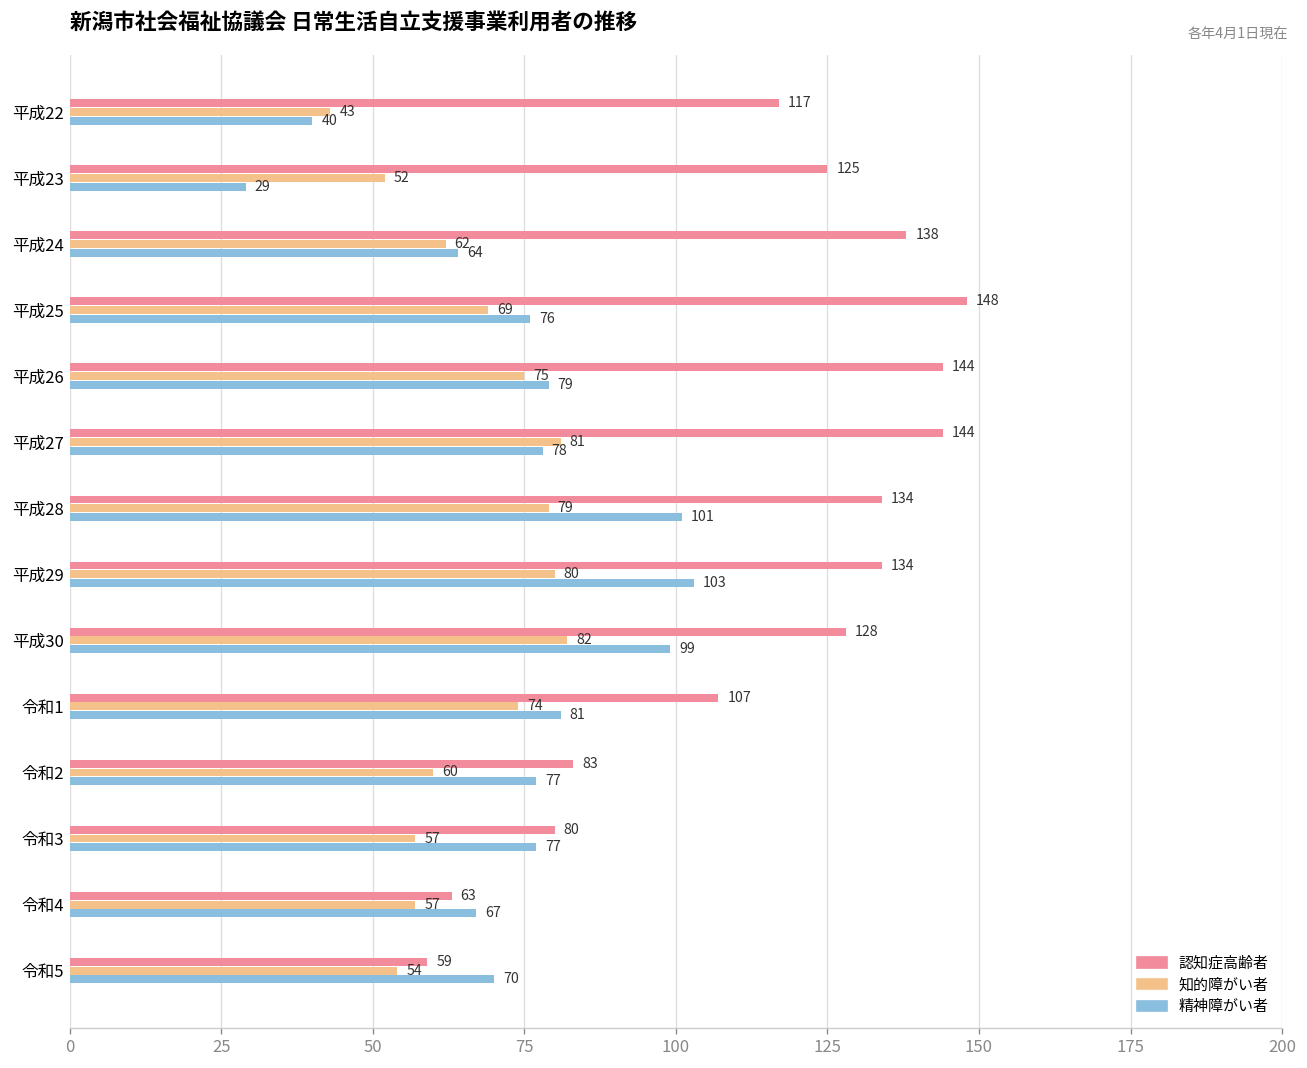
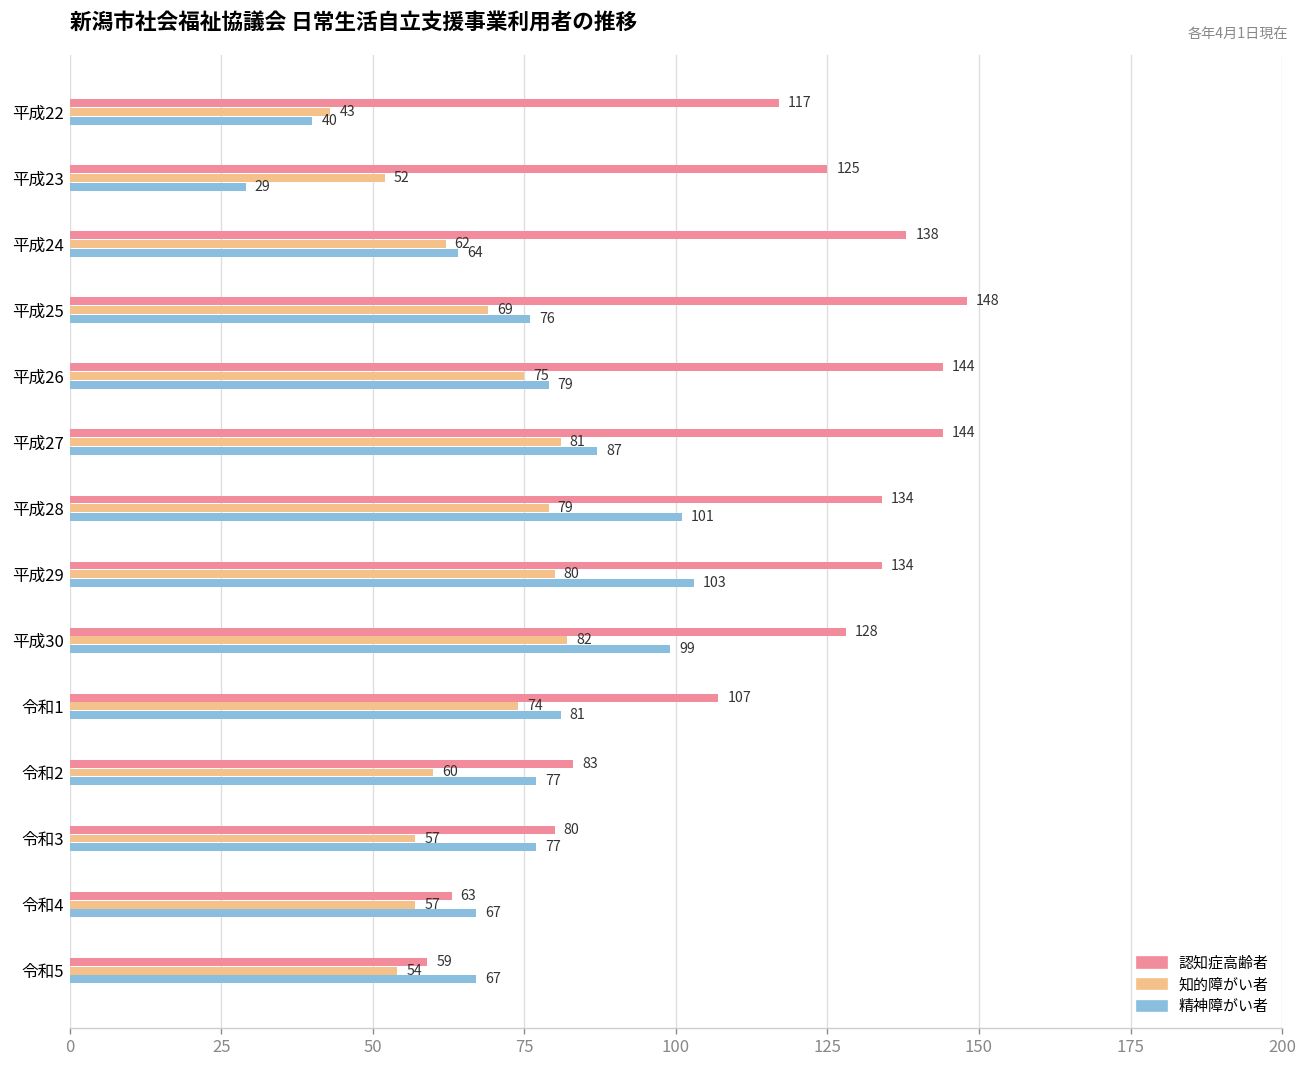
精神障がい者, 平成27: 78 -> 87
精神障がい者, 令和5: 70 -> 67
